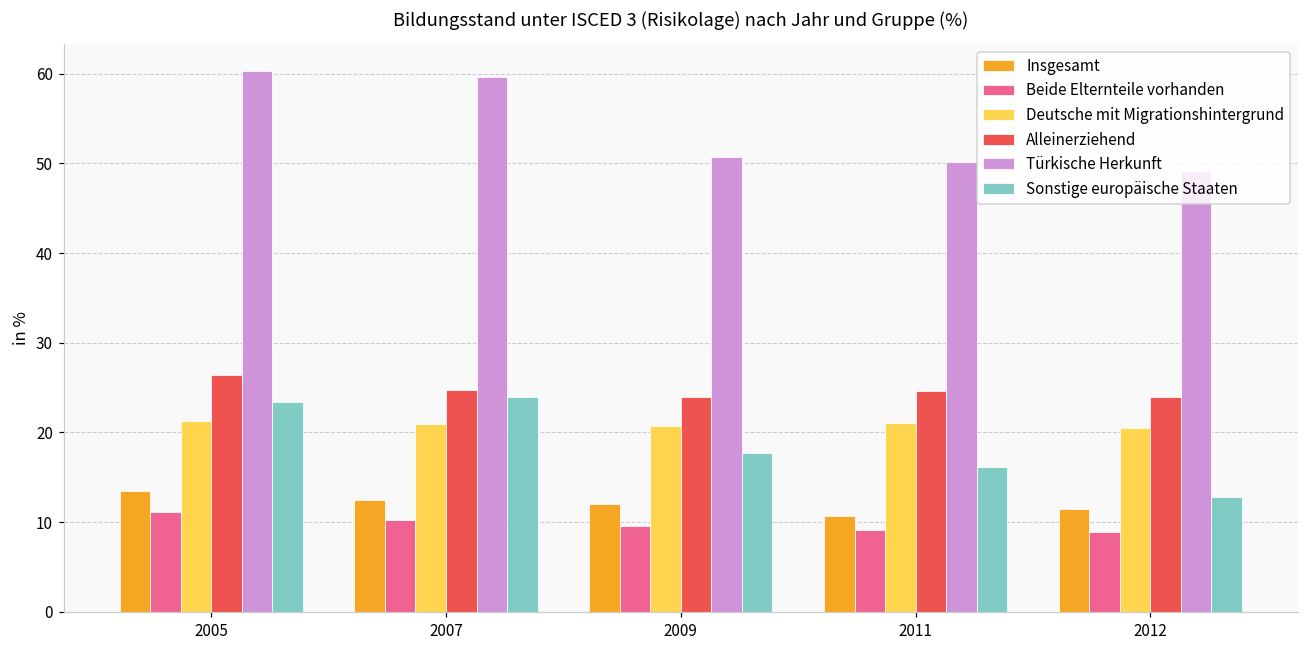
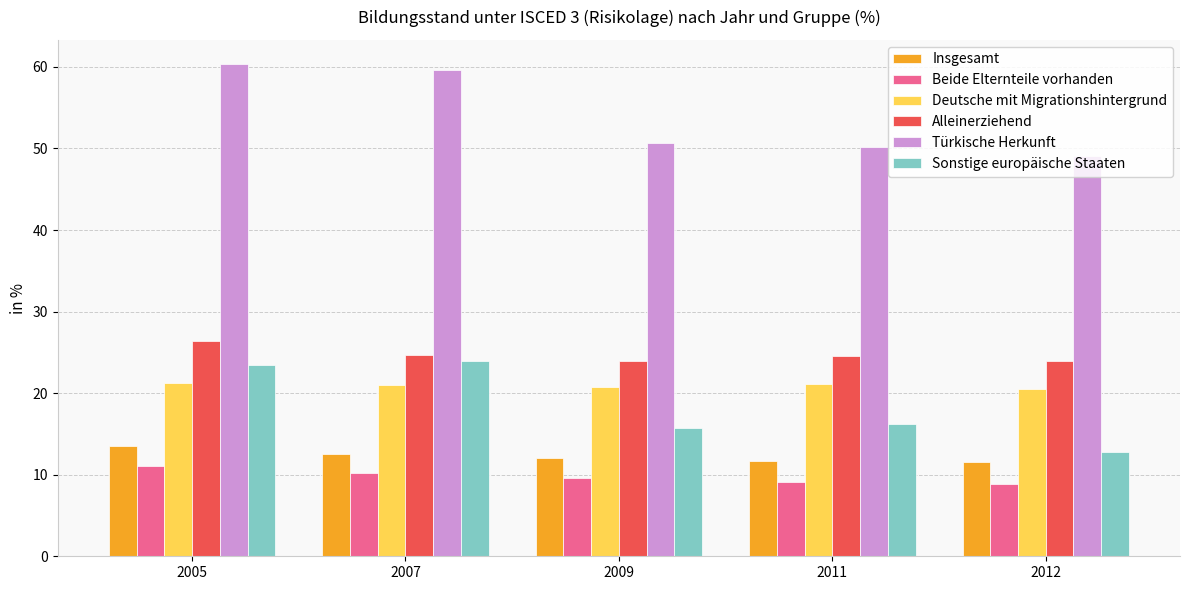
Sonstige europäische Staaten, 2009: 18 -> 16
Insgesamt, 2011: 11 -> 12
